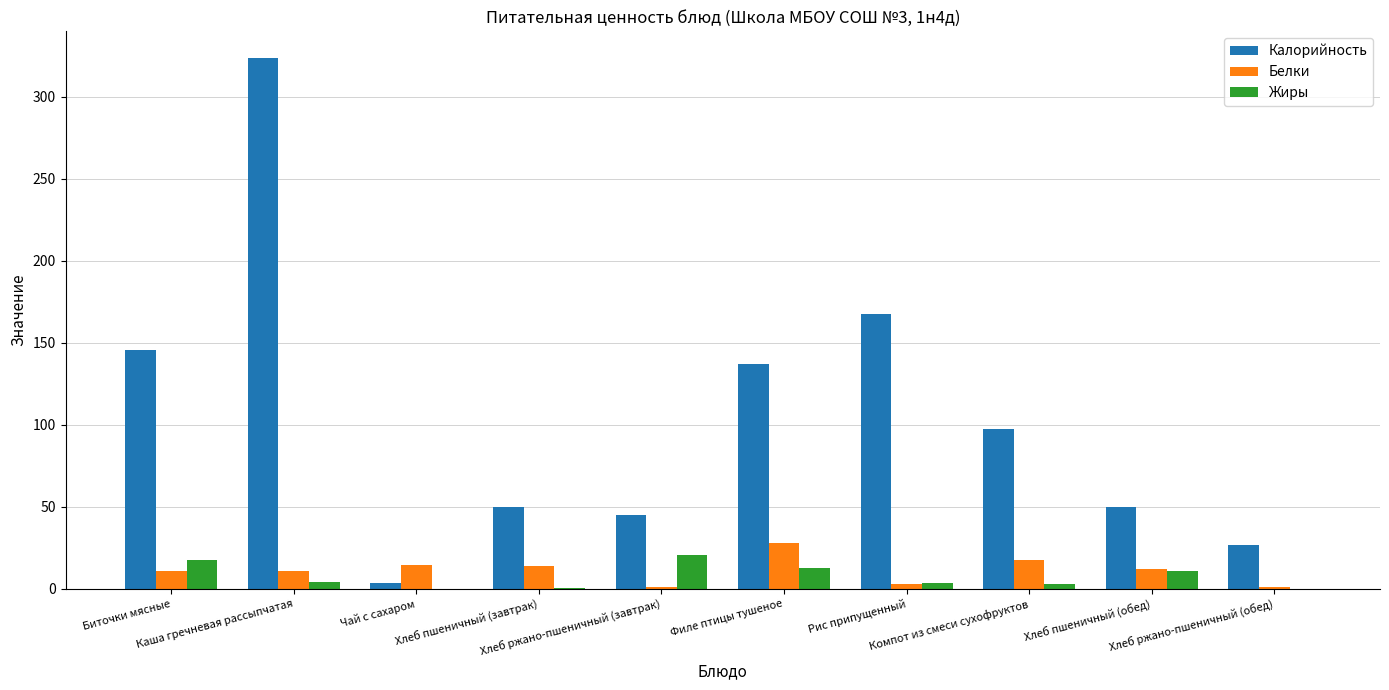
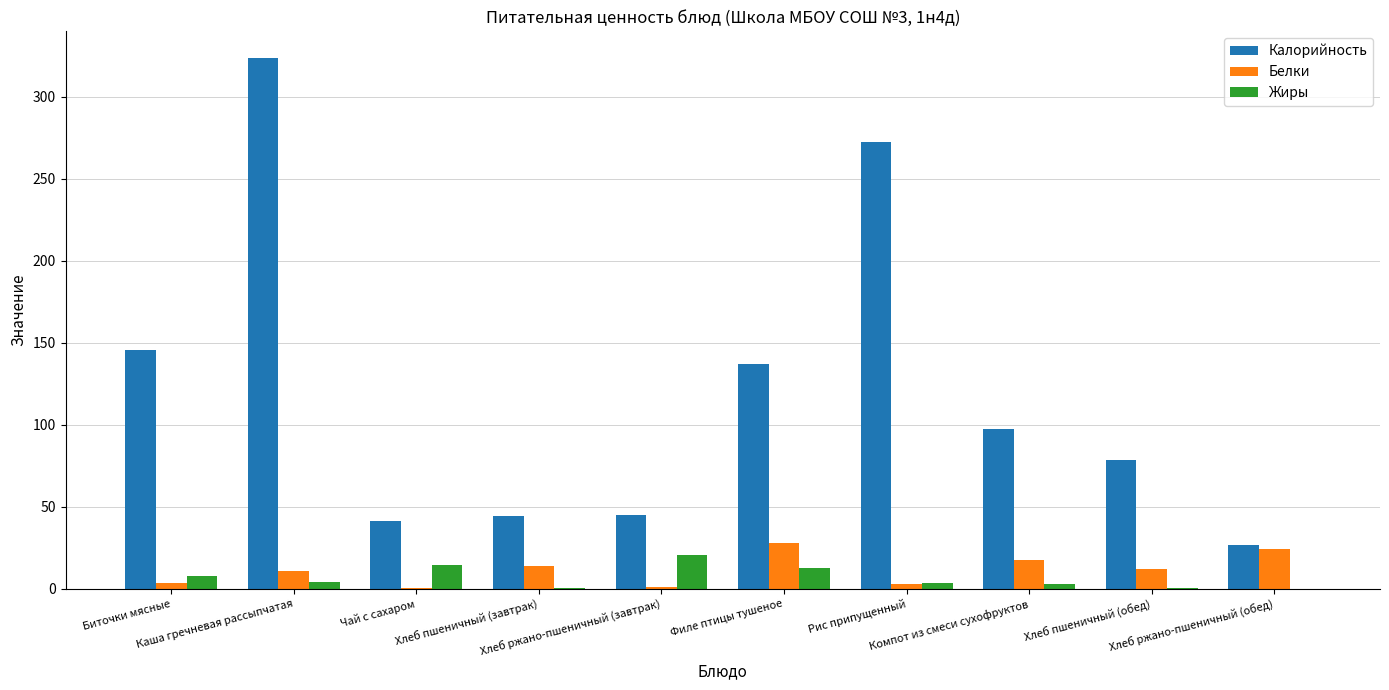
Белки, Биточки мясные: 11 -> 3
Жиры, Биточки мясные: 18 -> 8
Калорийность, Чай с сахаром: 3 -> 41
Белки, Чай с сахаром: 14 -> 0
Жиры, Чай с сахаром: 0 -> 15
Калорийность, Хлеб пшеничный (завтрак): 50 -> 44
Калорийность, Рис припущенный: 168 -> 273
Калорийность, Хлеб пшеничный (обед): 50 -> 79
Жиры, Хлеб пшеничный (обед): 11 -> 0
Белки, Хлеб ржано-пшеничный (обед): 1 -> 24
